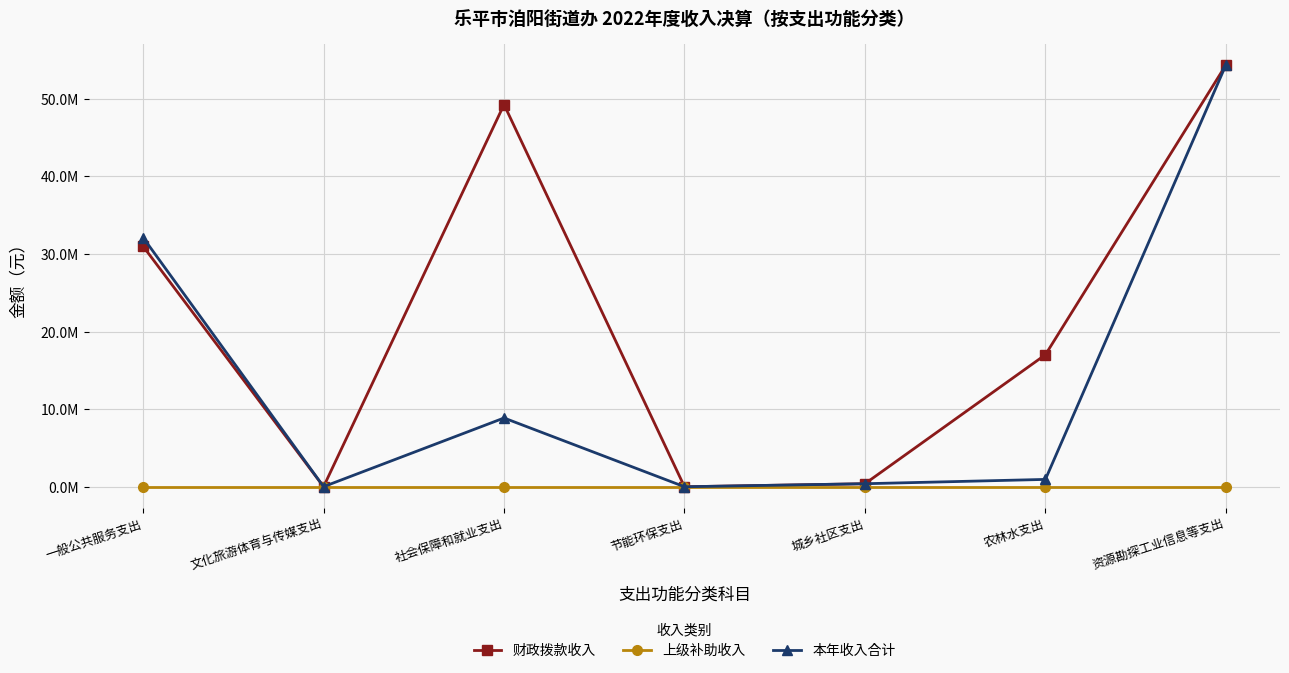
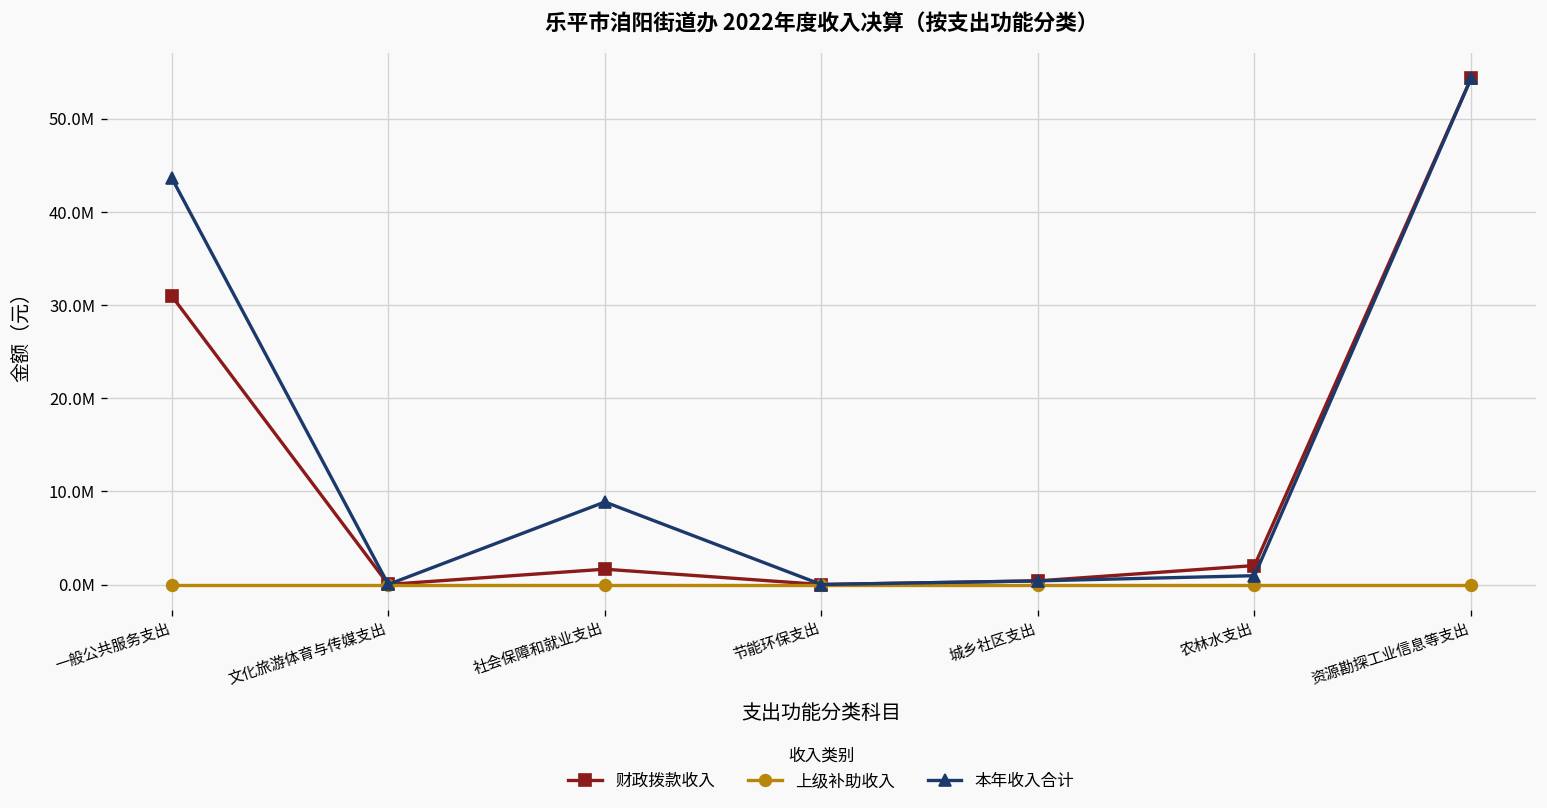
本年收入合计, 一般公共服务支出: 32000000 -> 44000000
财政拨款收入, 社会保障和就业支出: 49000000 -> 2000000
财政拨款收入, 农林水支出: 17000000 -> 2000000
